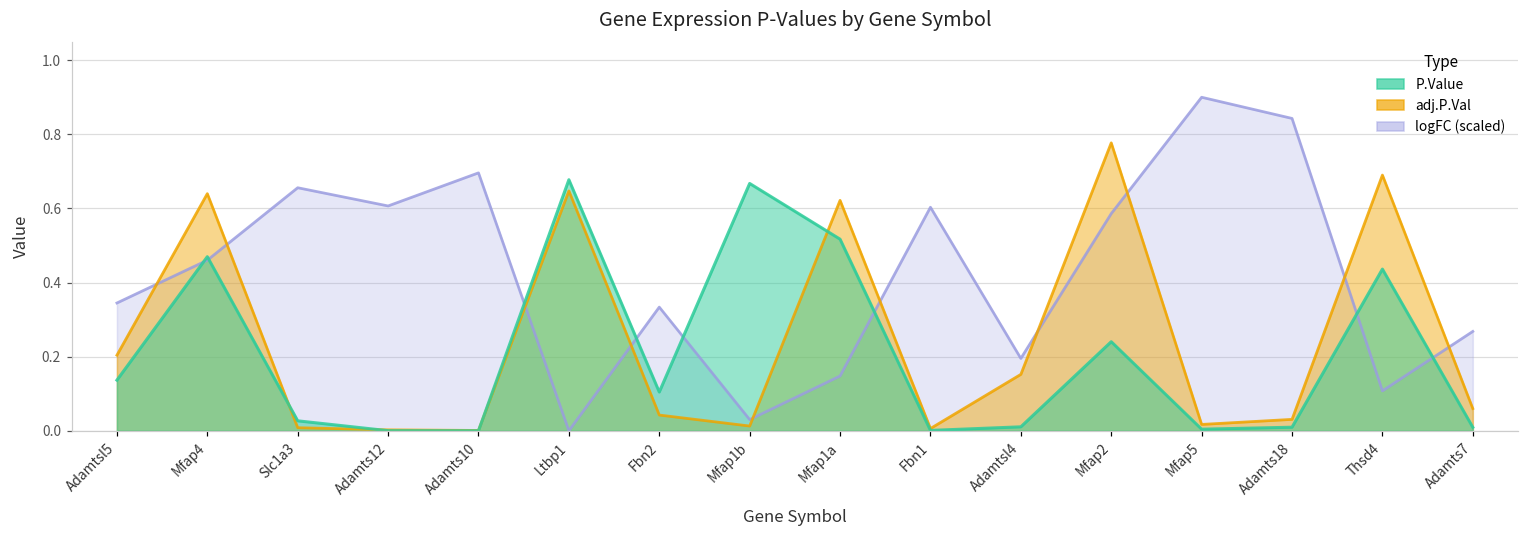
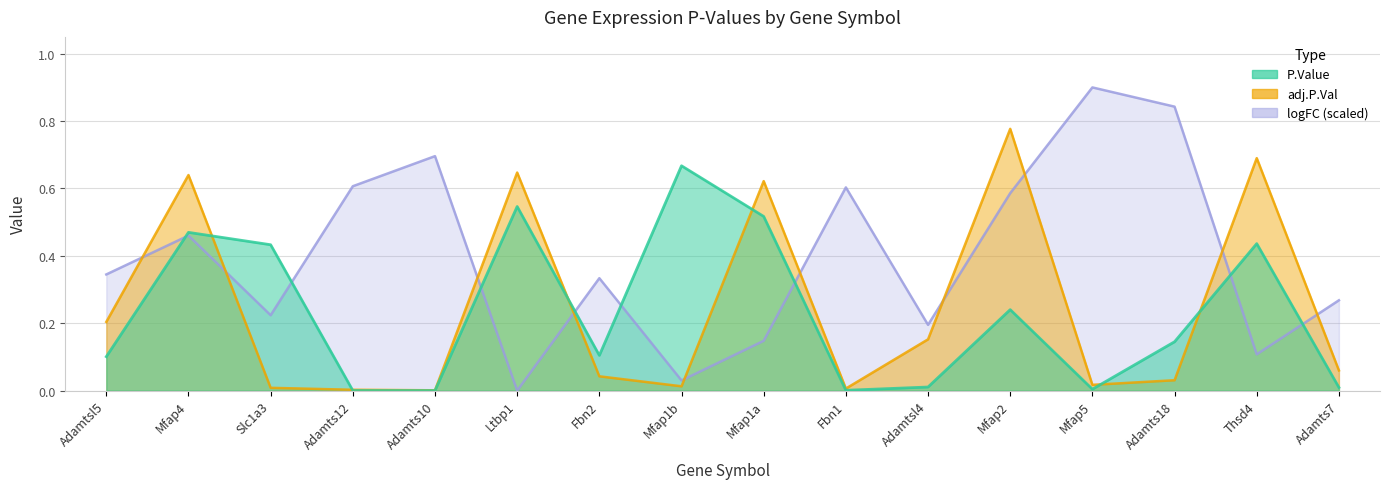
P.Value, Adamtsl5: 0.14 -> 0.10
logFC (scaled), Slc1a3: 0.66 -> 0.22
P.Value, Slc1a3: 0.03 -> 0.43
P.Value, Ltbp1: 0.68 -> 0.55
P.Value, Adamts18: 0.01 -> 0.15
